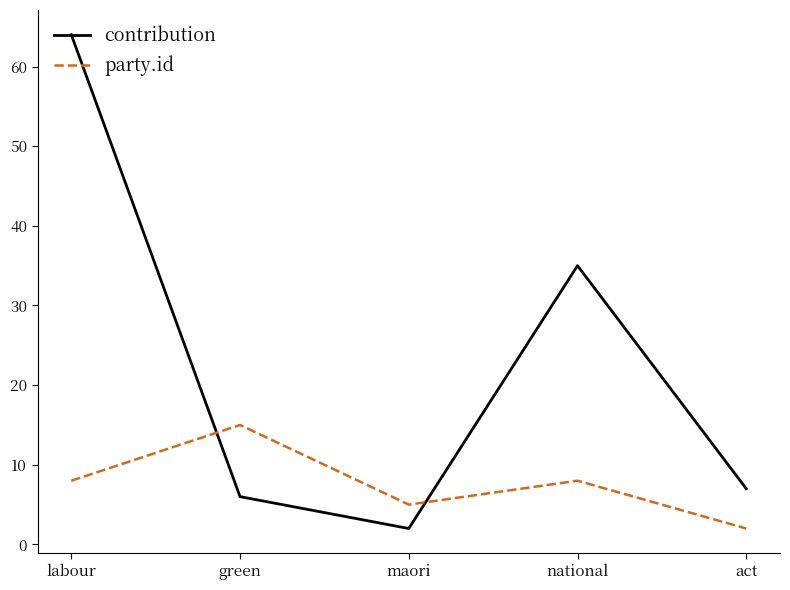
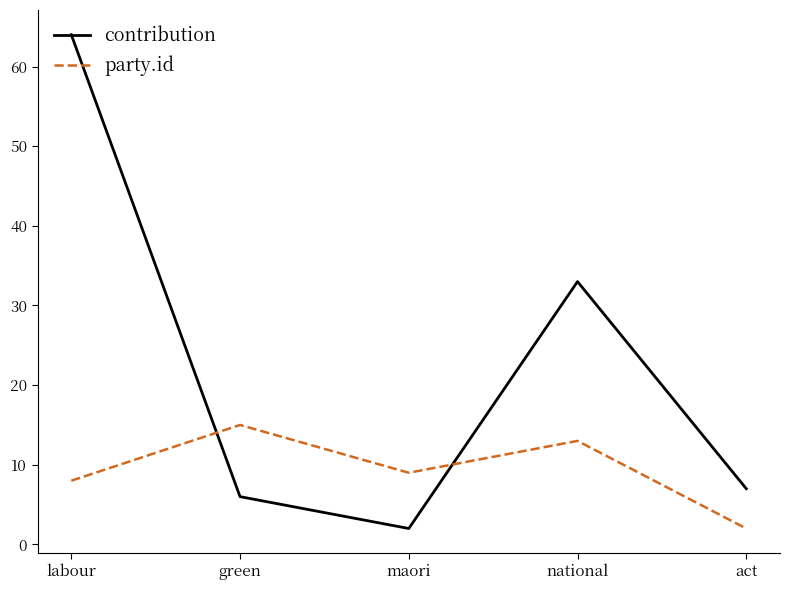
party.id, maori: 5 -> 9
contribution, national: 35 -> 33
party.id, national: 8 -> 13
